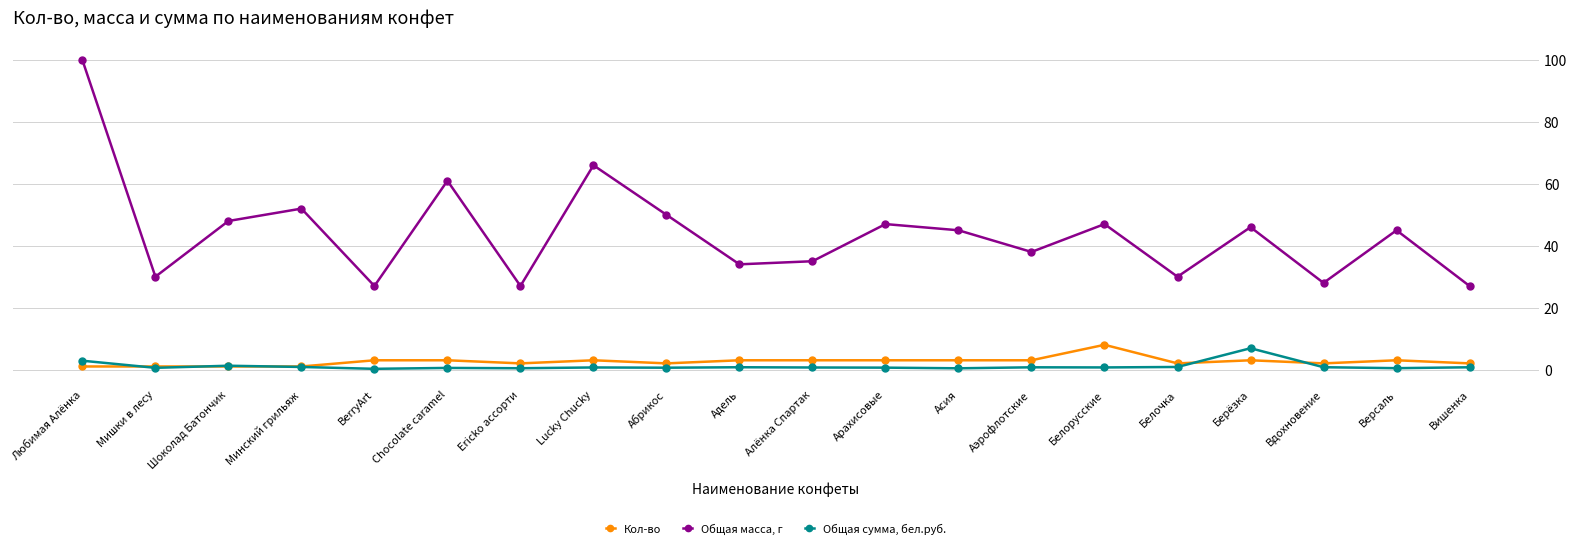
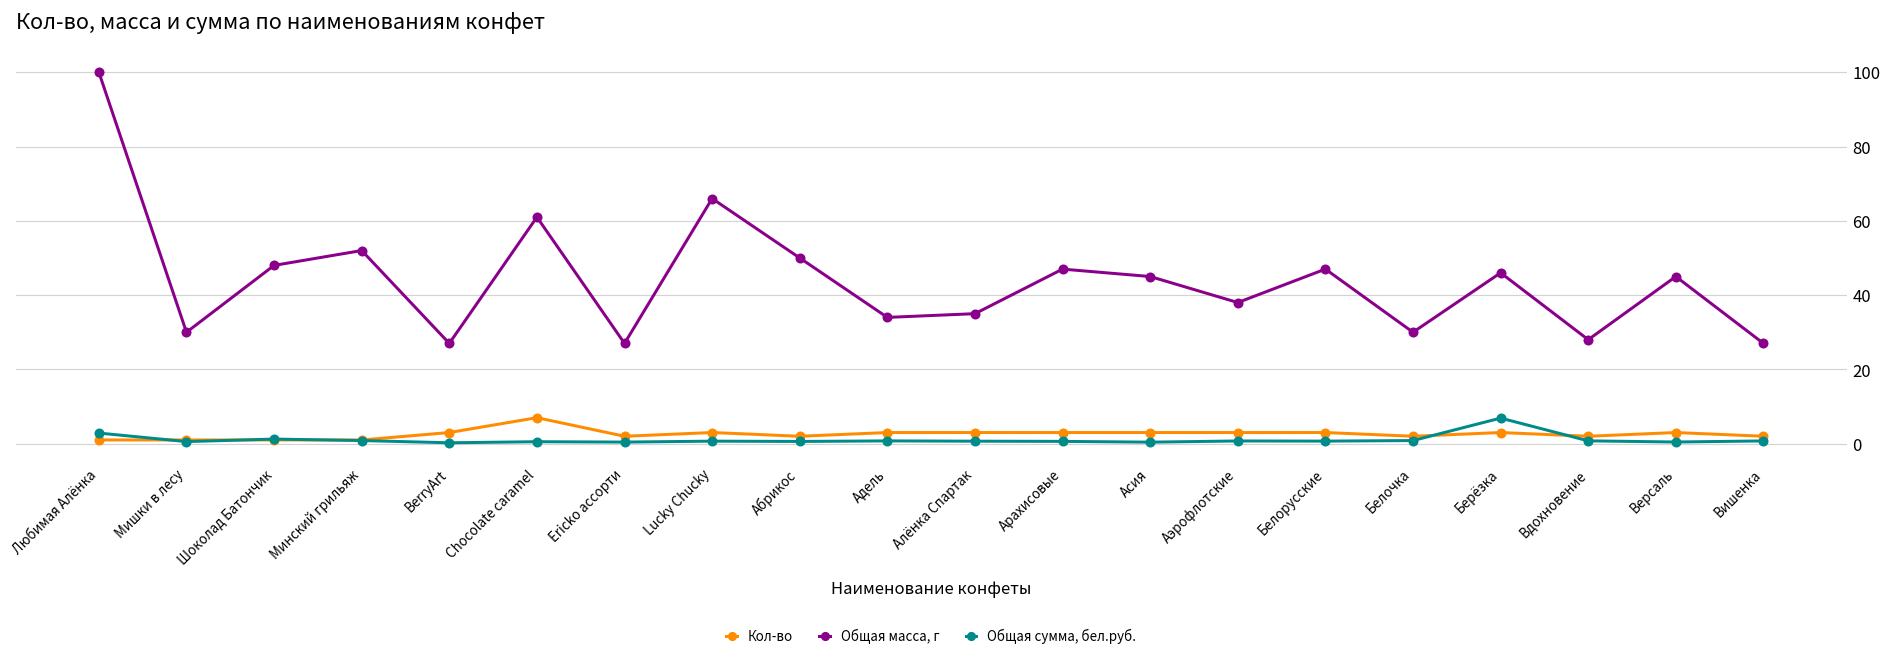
Кол-во, Chocolate caramel: 3 -> 7
Кол-во, Белорусские: 8 -> 3
